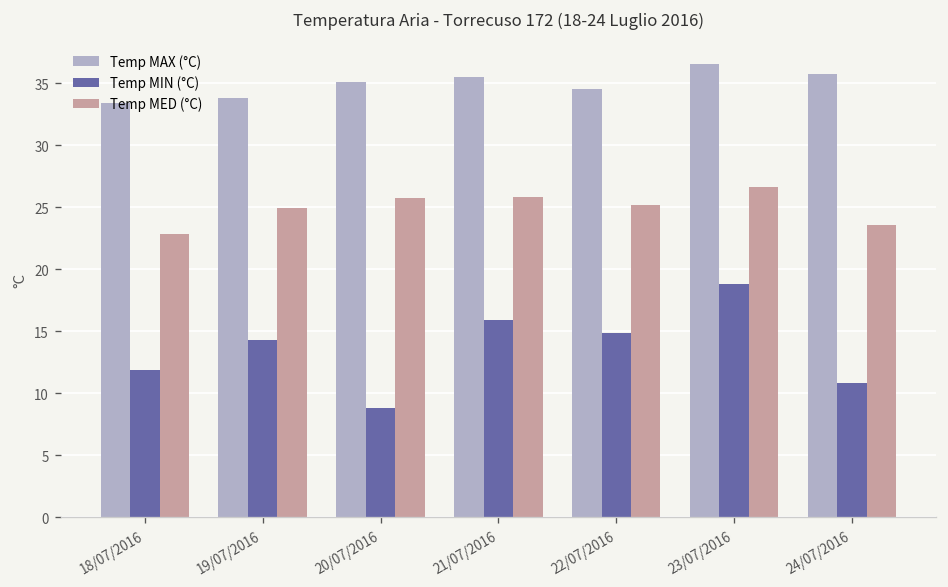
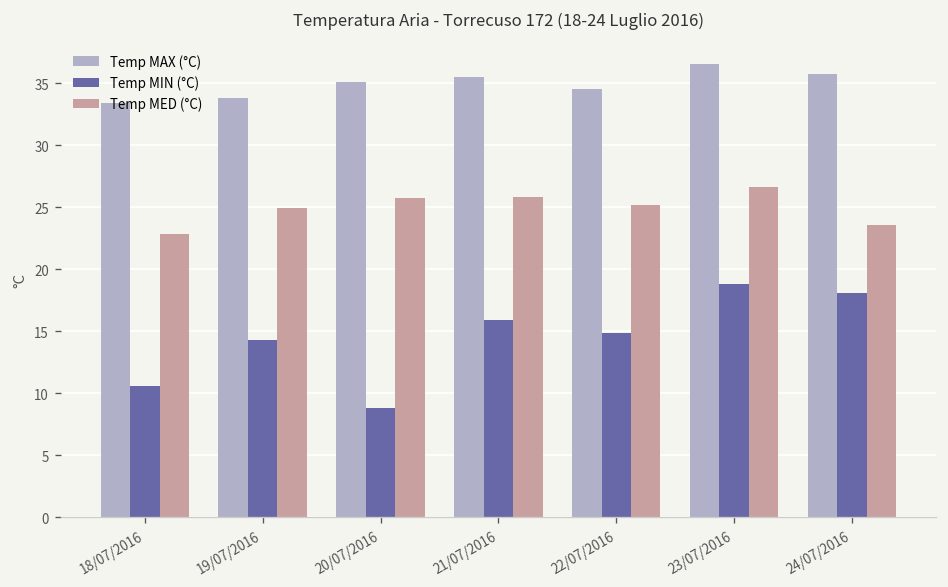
Temp MIN (°C), 18/07/2016: 11.9 -> 10.6
Temp MIN (°C), 24/07/2016: 10.8 -> 18.1
